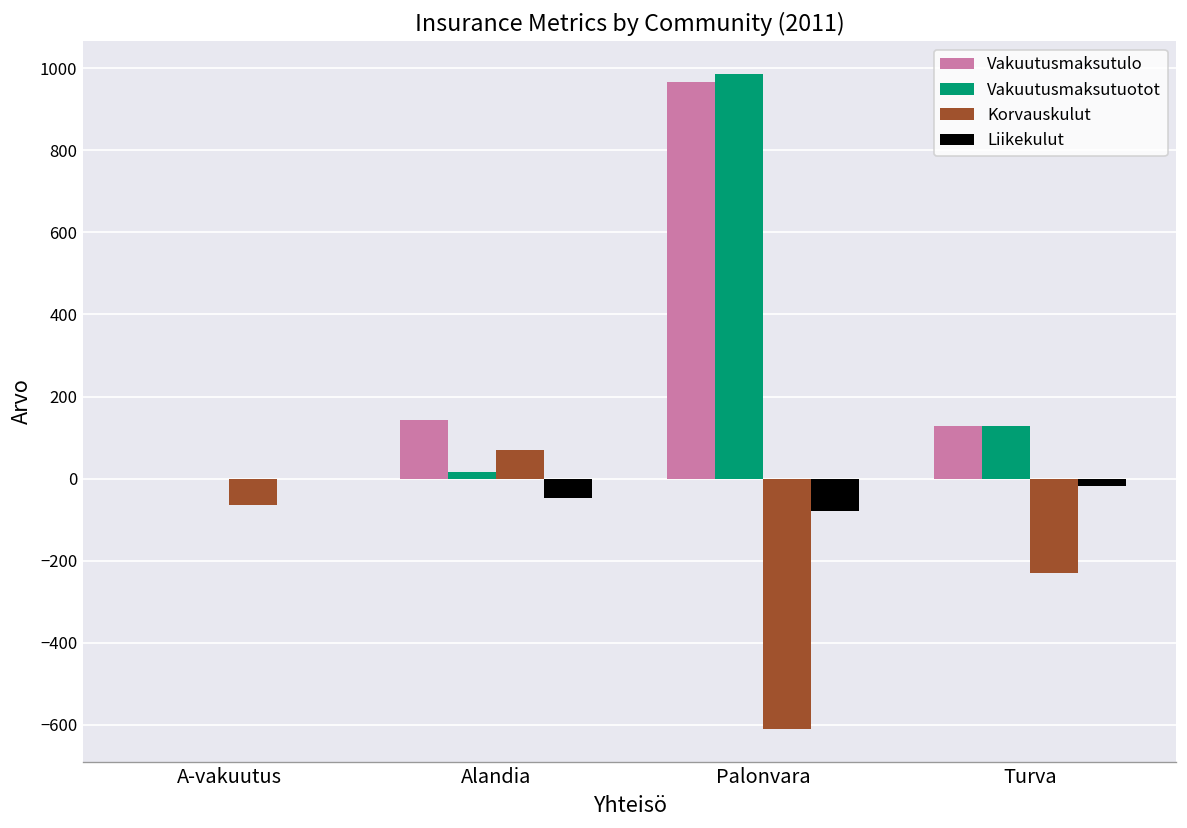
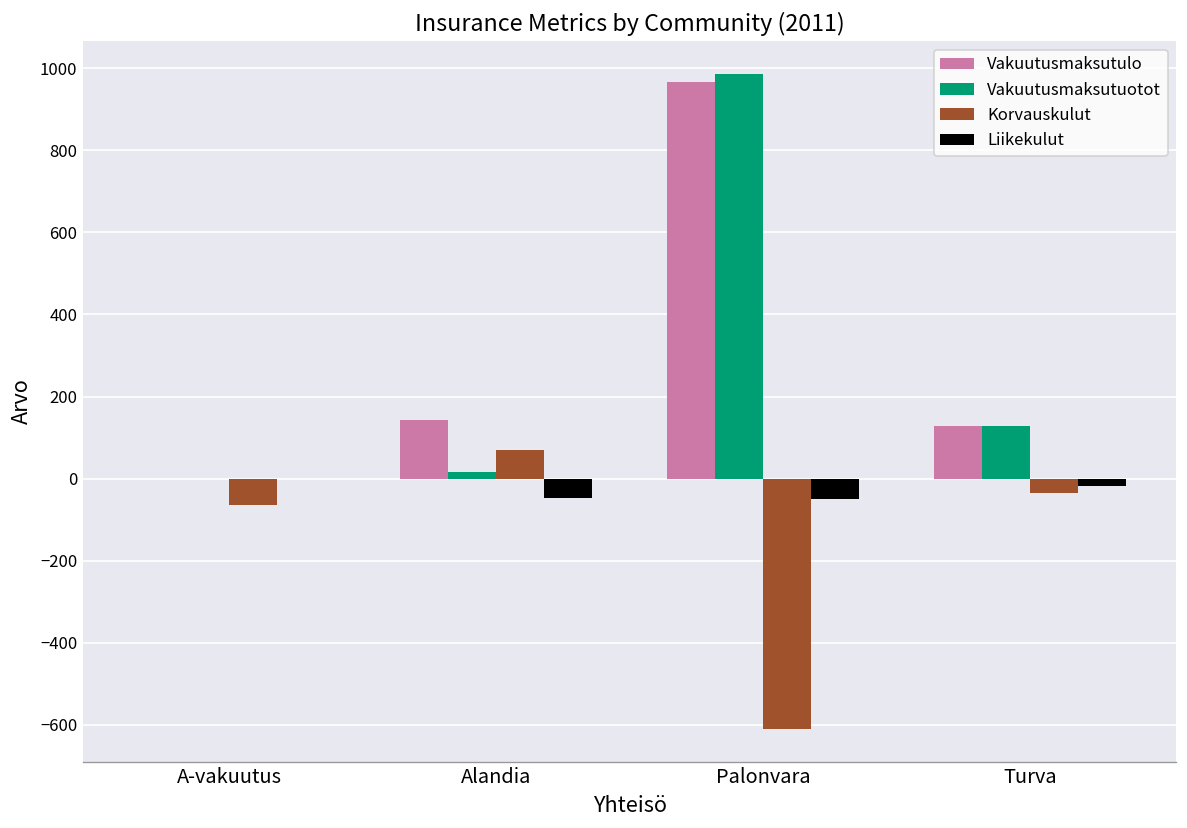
Liikekulut, Palonvara: -80 -> -50
Korvauskulut, Turva: -230 -> -40
